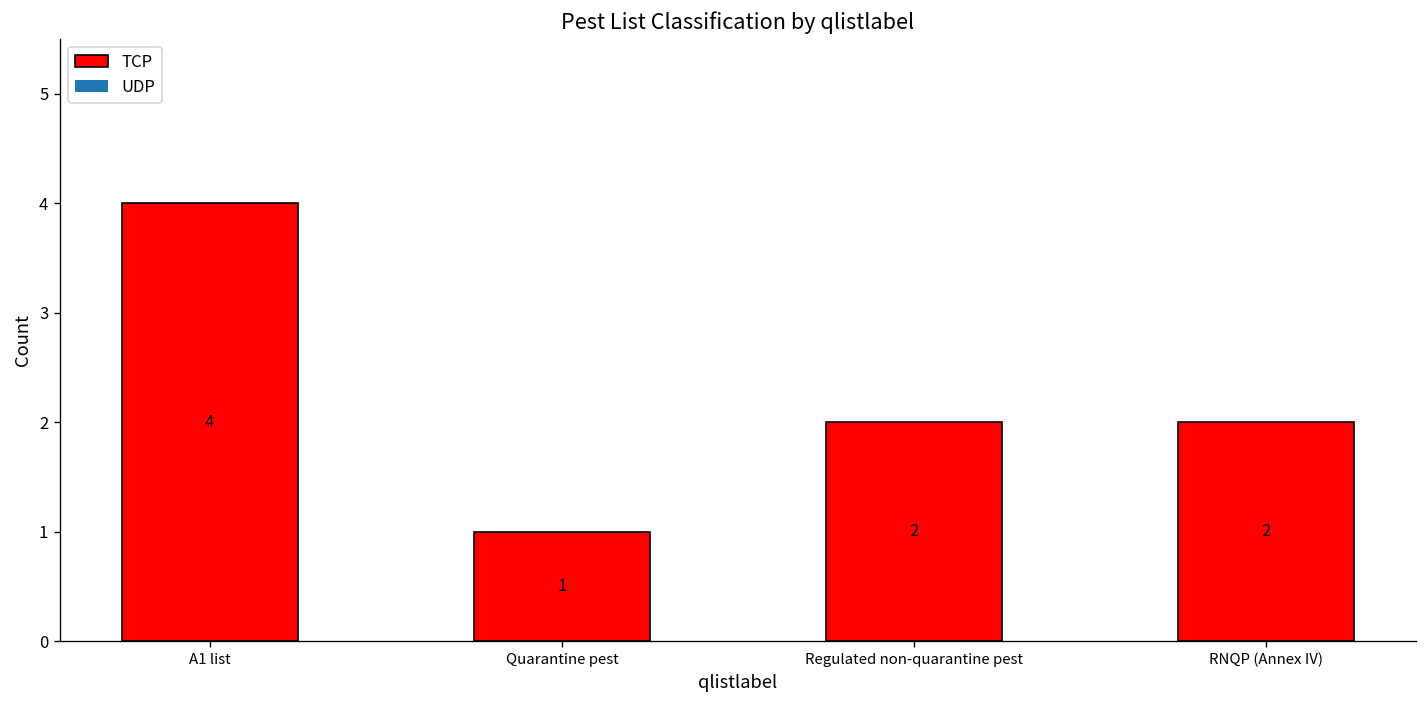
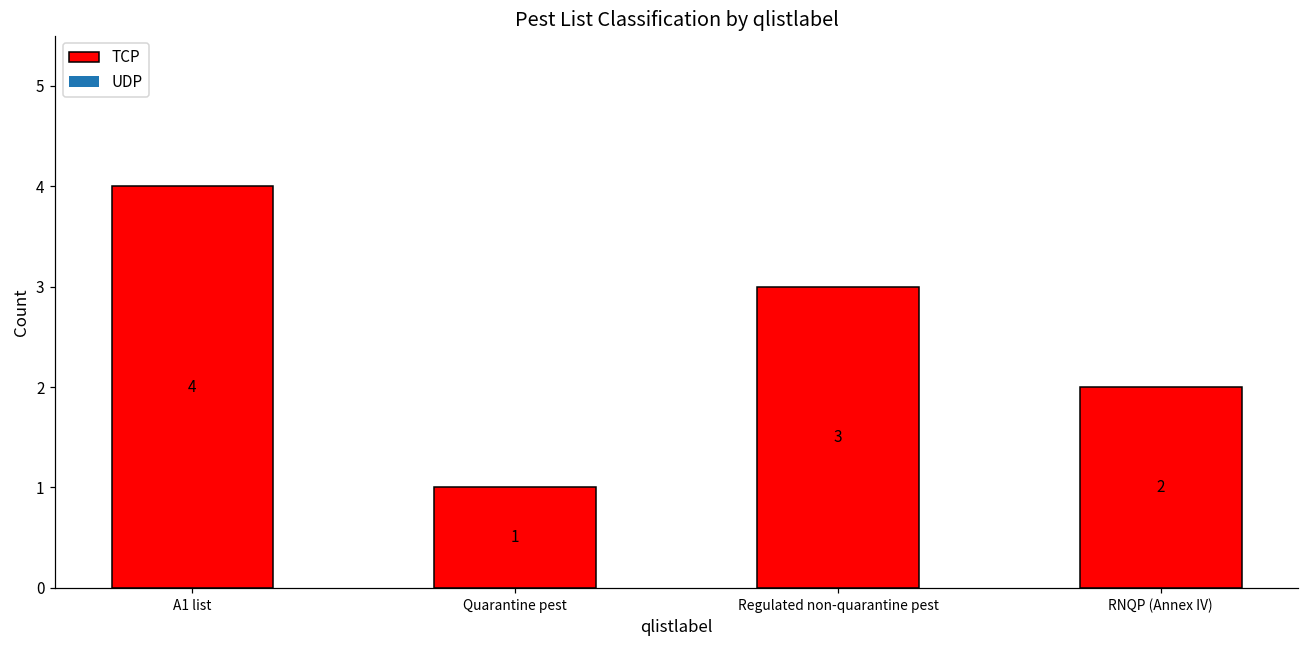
Regulated non-quarantine pest: 2 -> 3
